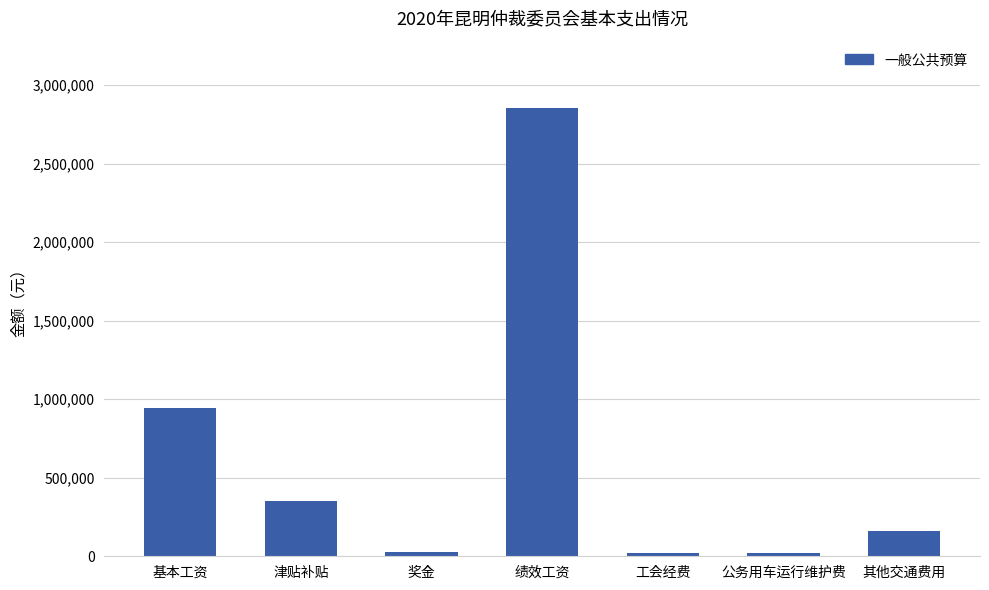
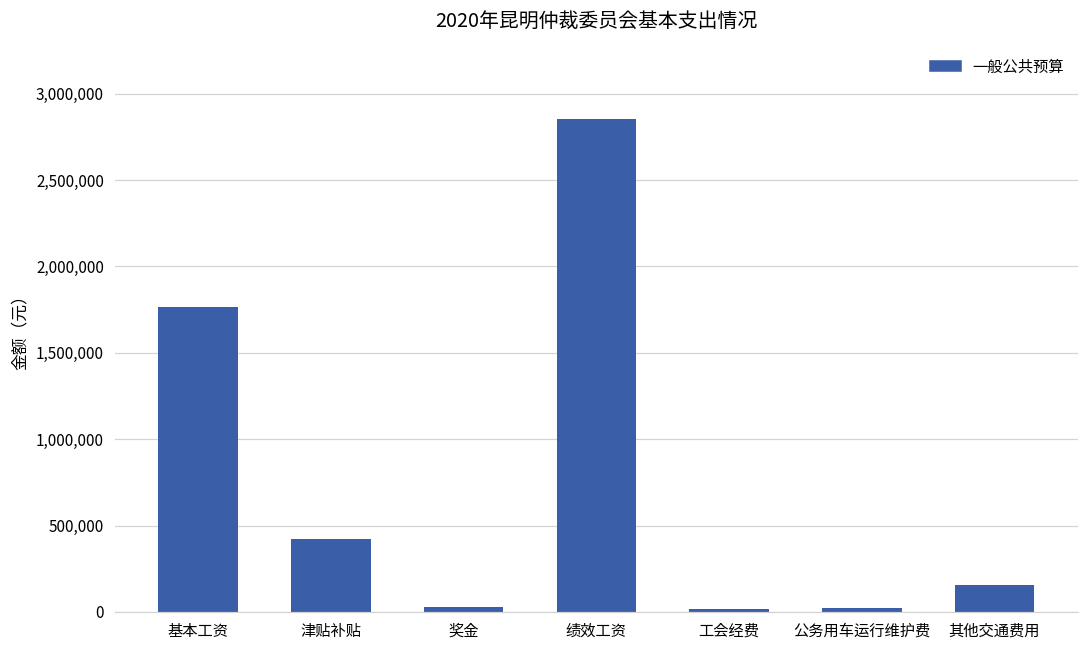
基本工资: 950,000 -> 1,760,000
津贴补贴: 350,000 -> 420,000
